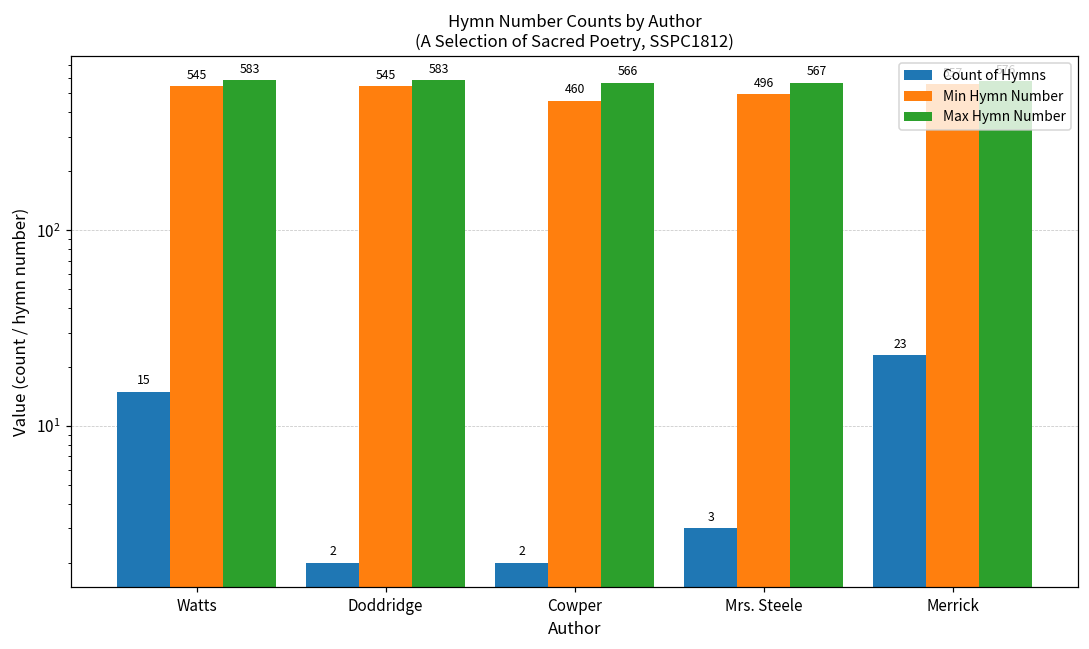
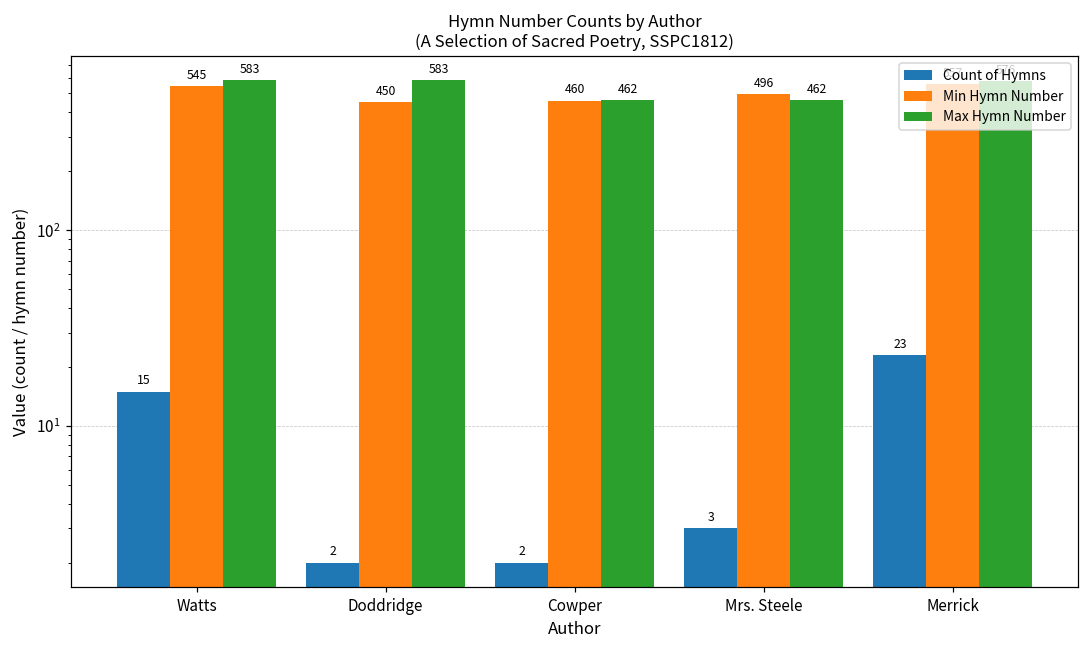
Min Hymn Number, Doddridge: 545 -> 450
Max Hymn Number, Cowper: 566 -> 462
Max Hymn Number, Mrs. Steele: 567 -> 462
